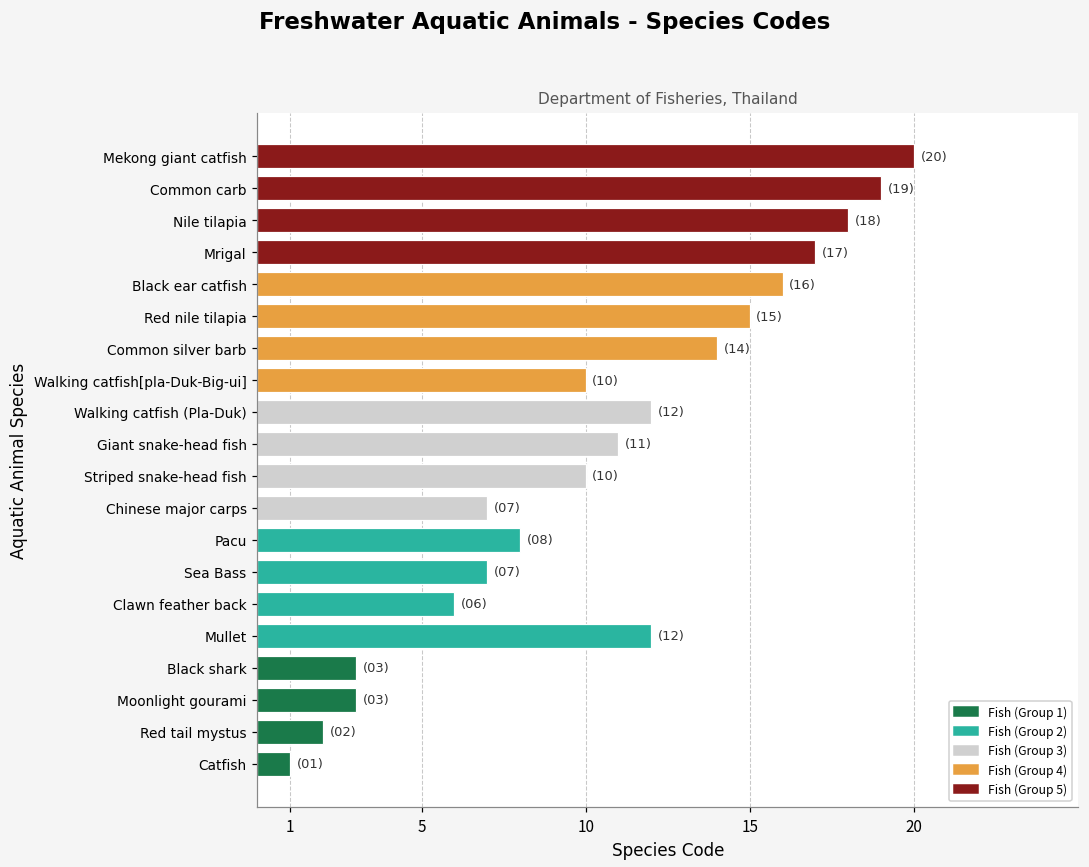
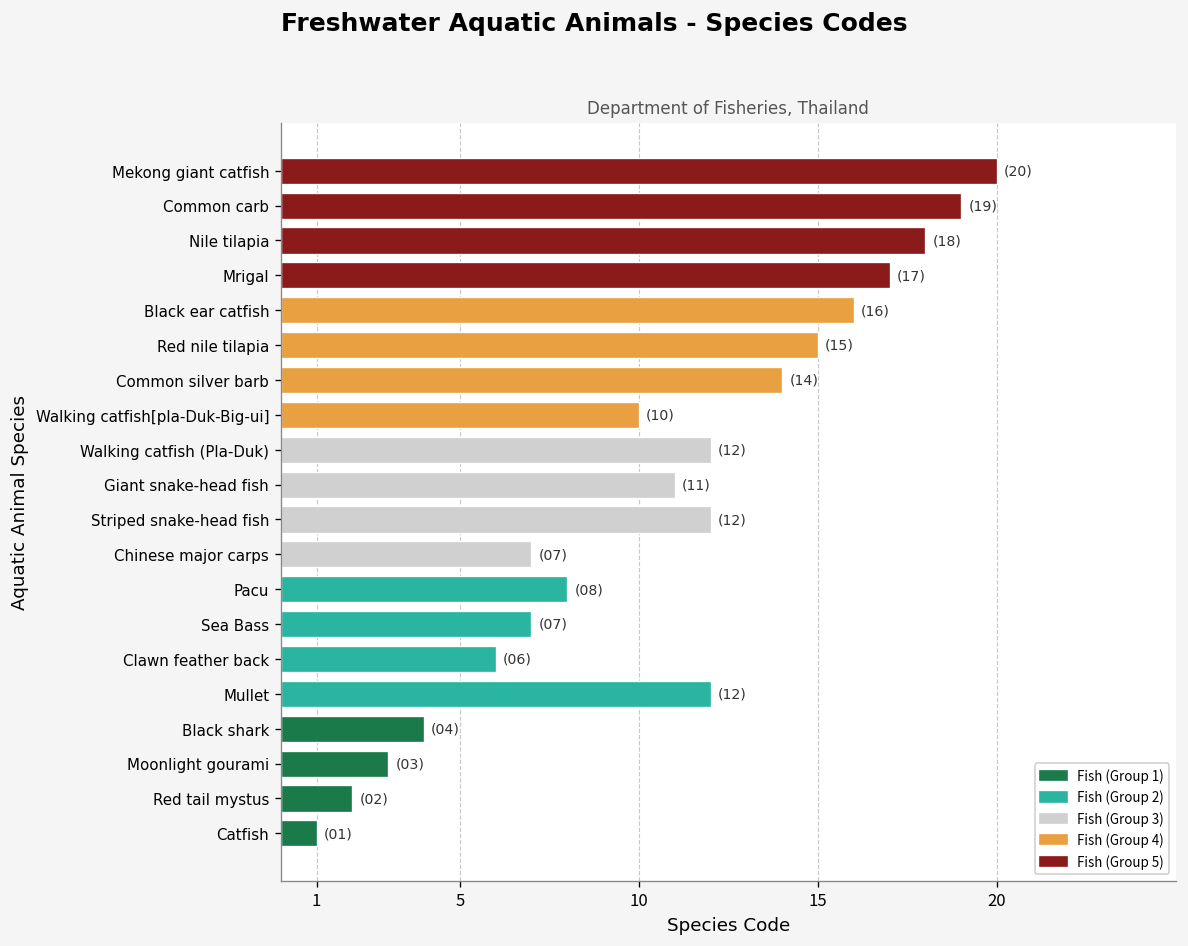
Striped snake-head fish: (10) -> (12)
Black shark: (03) -> (04)
